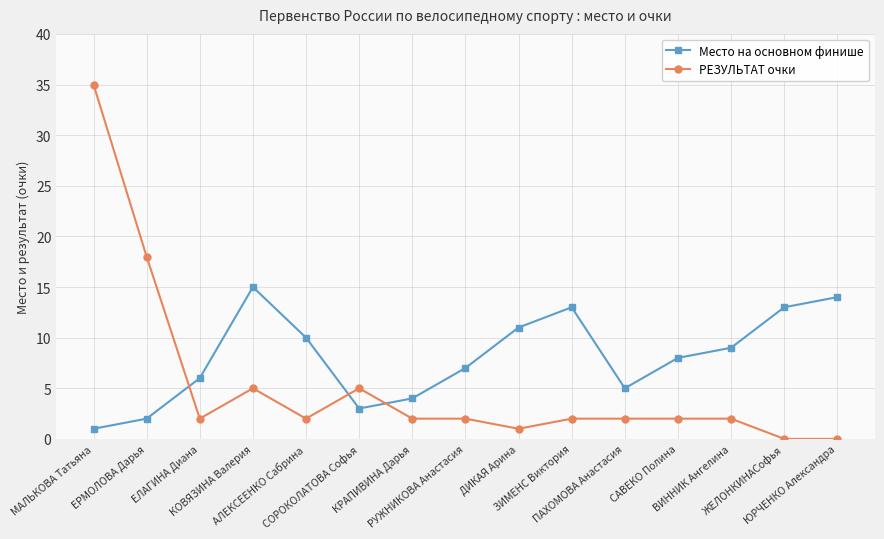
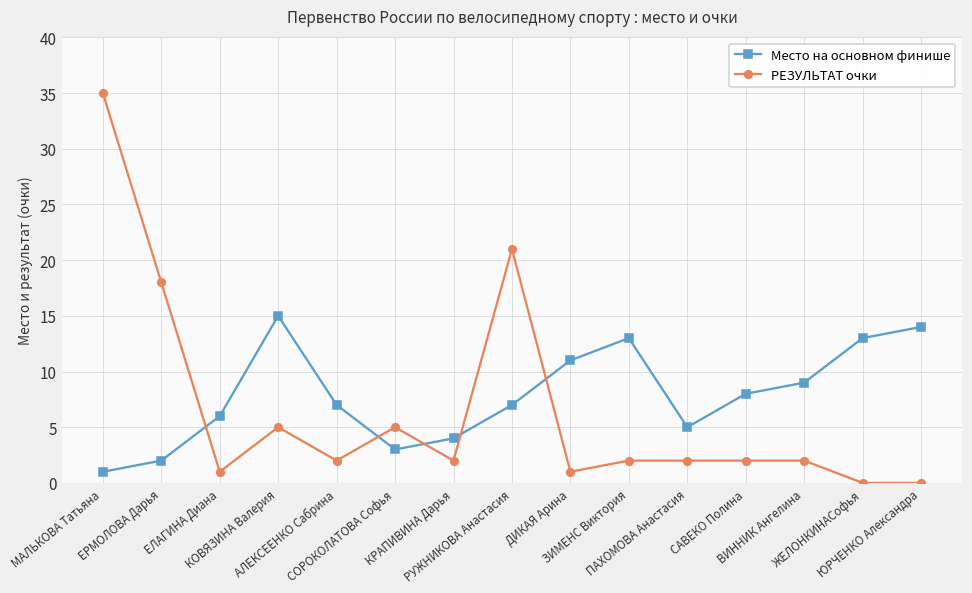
РЕЗУЛЬТАТ очки, ЕЛАГИНА Диана: 2 -> 1
Место на основном финише, АЛЕКСЕЕНКО Сабрина: 10 -> 7
РЕЗУЛЬТАТ очки, РУЖНИКОВА Анастасия: 2 -> 21
